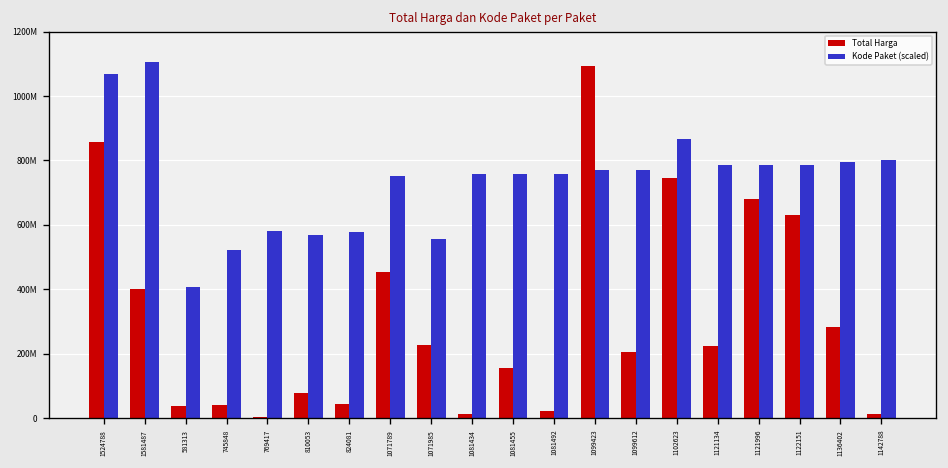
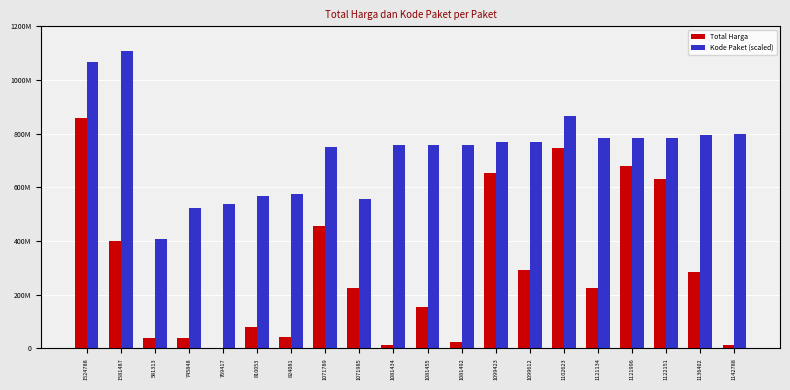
Kode Paket (scaled), 769417: 580000000 -> 540000000
Total Harga, 1099423: 1090000000 -> 650000000
Total Harga, 1099612: 210000000 -> 290000000
